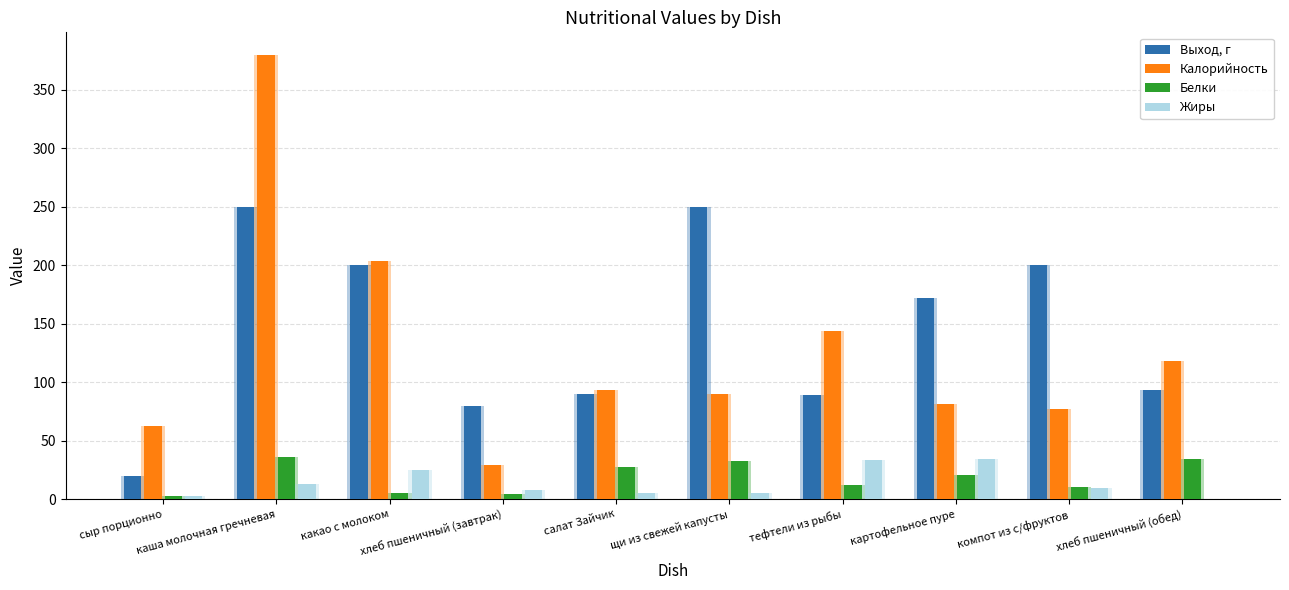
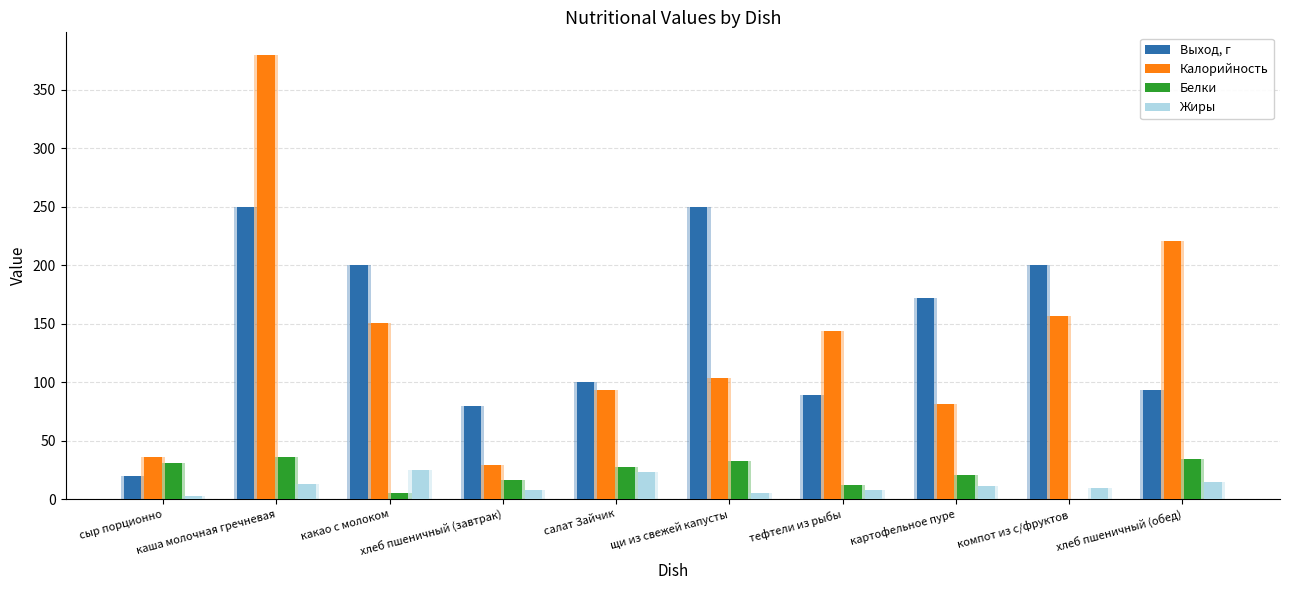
Калорийность, сыр порционно: 63 -> 36
Белки, сыр порционно: 2 -> 31
Калорийность, какао с молоком: 204 -> 151
Белки, хлеб пшеничный (завтрак): 5 -> 16
Выход, г, салат Зайчик: 90 -> 100
Жиры, салат Зайчик: 5 -> 23
Калорийность, щи из свежей капусты: 90 -> 103
Жиры, тефтели из рыбы: 33 -> 8
Жиры, картофельное пуре: 34 -> 11
Калорийность, компот из с/фруктов: 77 -> 157
Белки, компот из с/фруктов: 11 -> 0
Калорийность, хлеб пшеничный (обед): 118 -> 221
Жиры, хлеб пшеничный (обед): 0 -> 15
